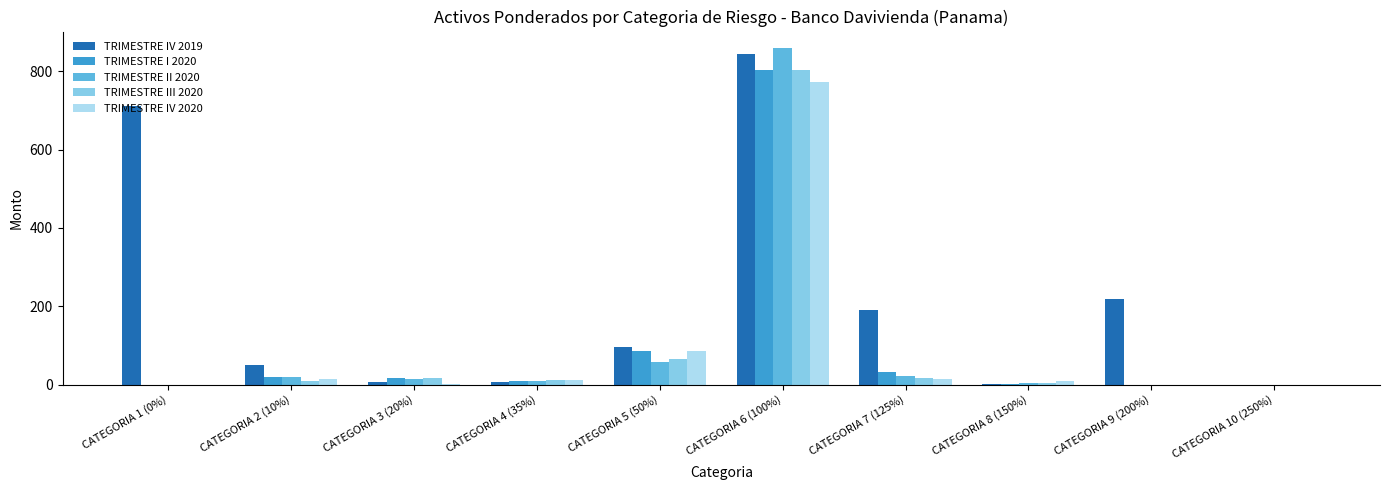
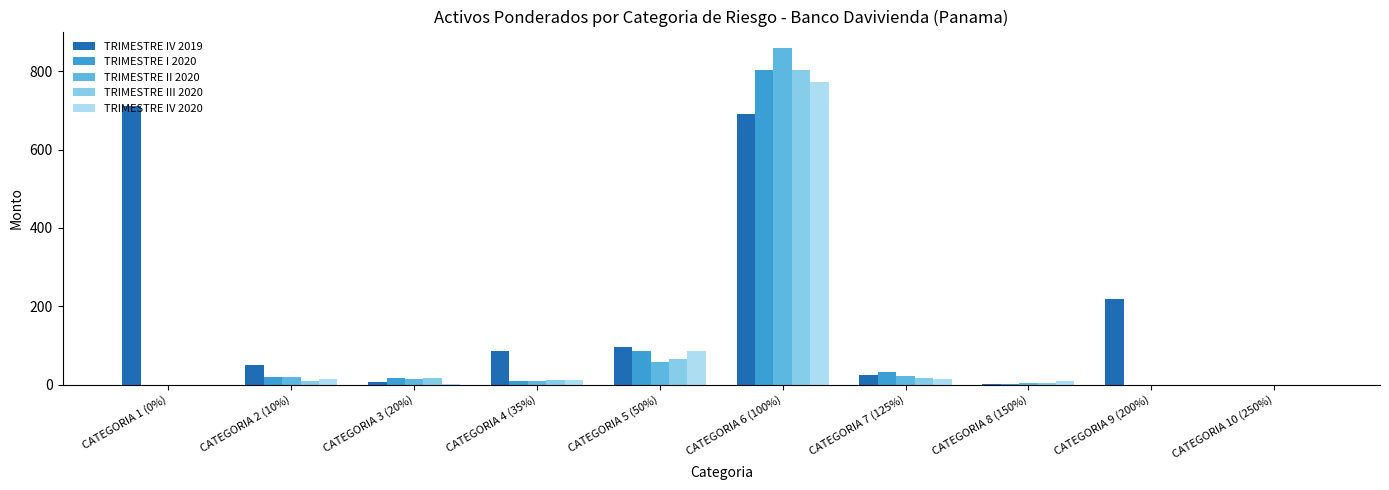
TRIMESTRE IV 2019, CATEGORIA 4 (35%): 10 -> 90
TRIMESTRE IV 2019, CATEGORIA 6 (100%): 840 -> 690
TRIMESTRE IV 2019, CATEGORIA 7 (125%): 190 -> 20
